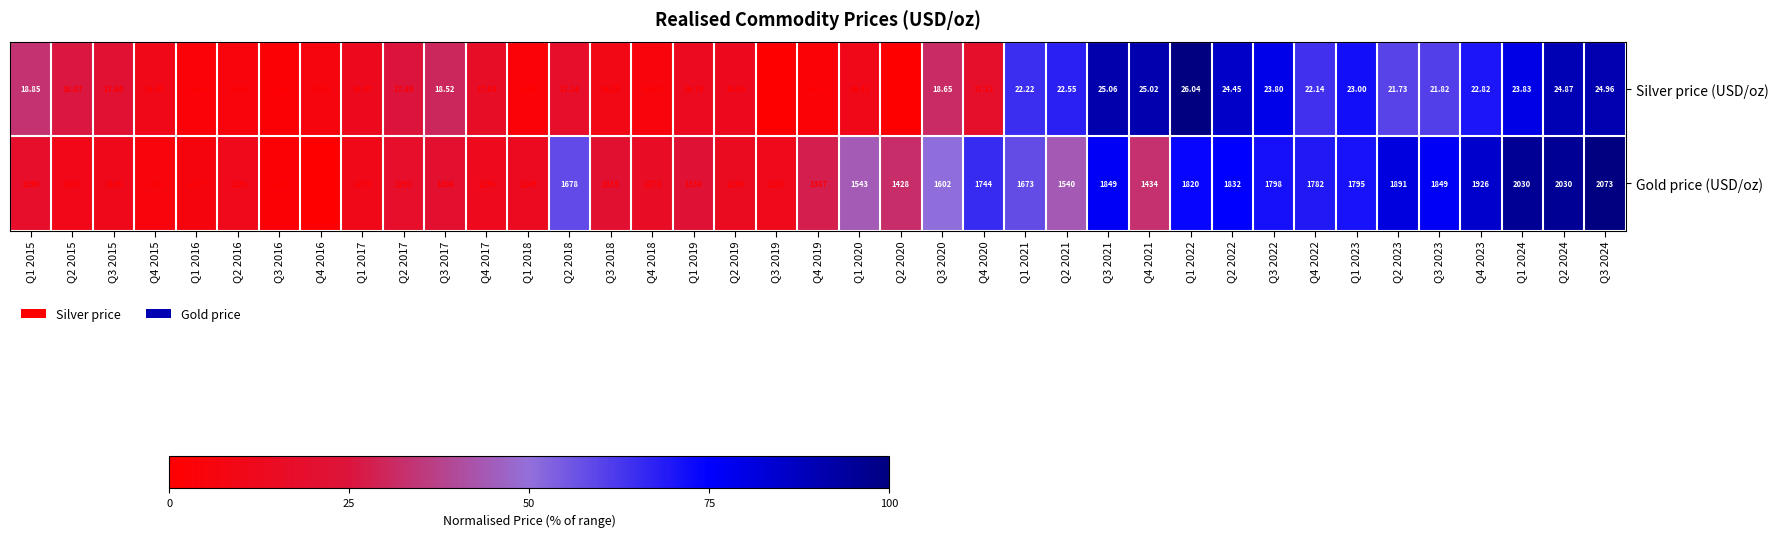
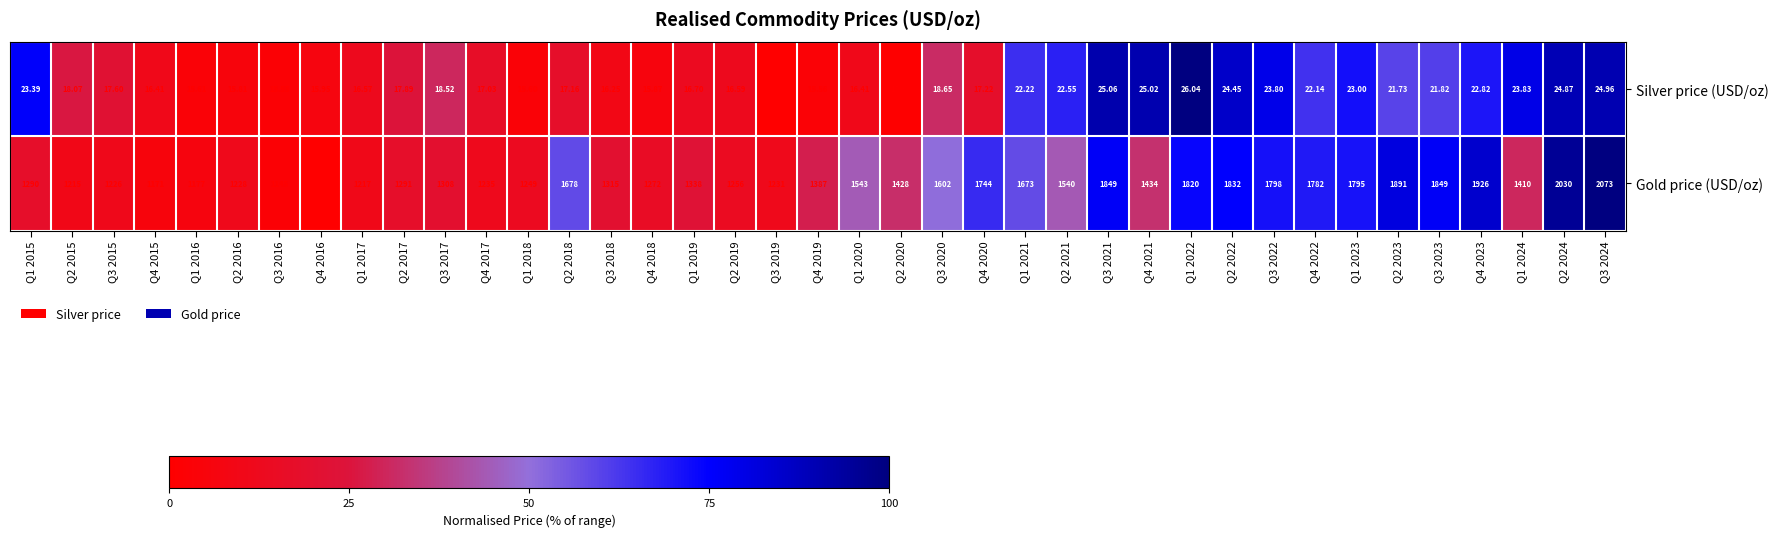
Silver price (USD/oz), Q1 2015: 18.85 -> 23.39
Gold price (USD/oz), Q1 2024: 2030 -> 1410
